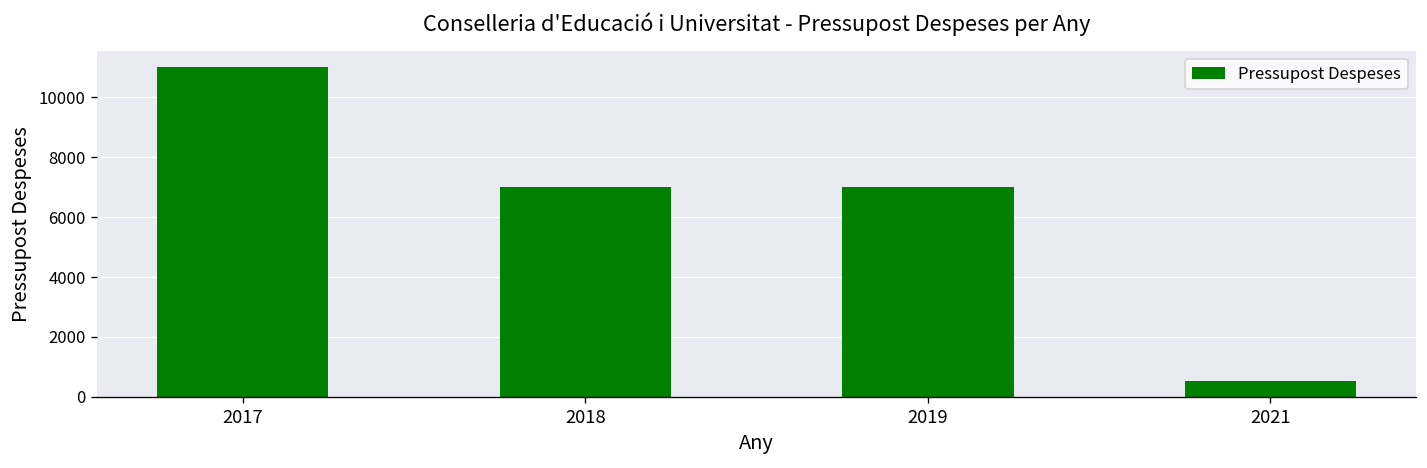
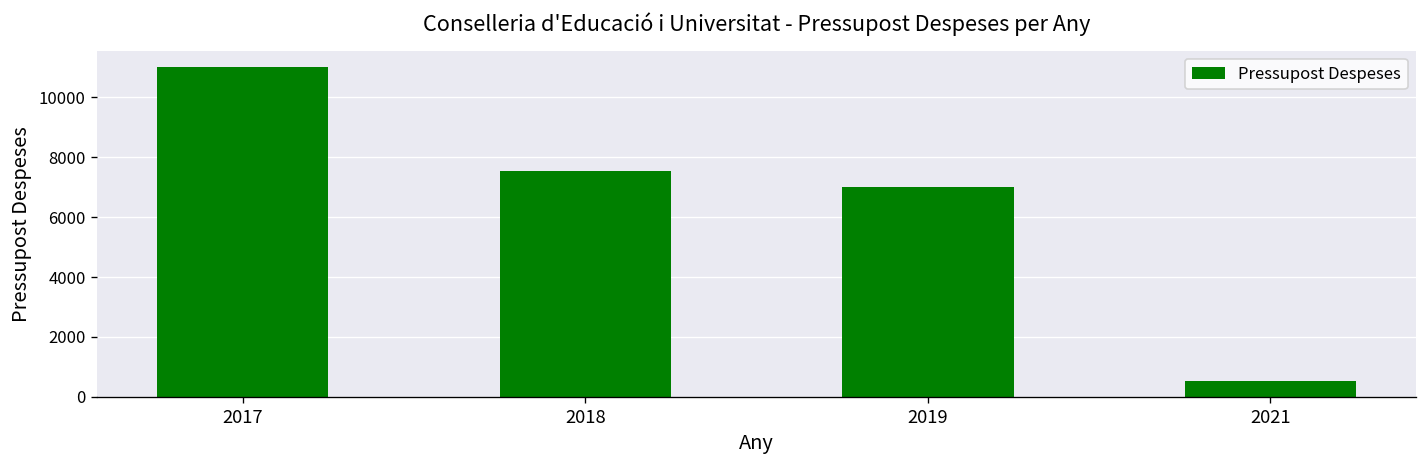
2018: 7000 -> 7500
